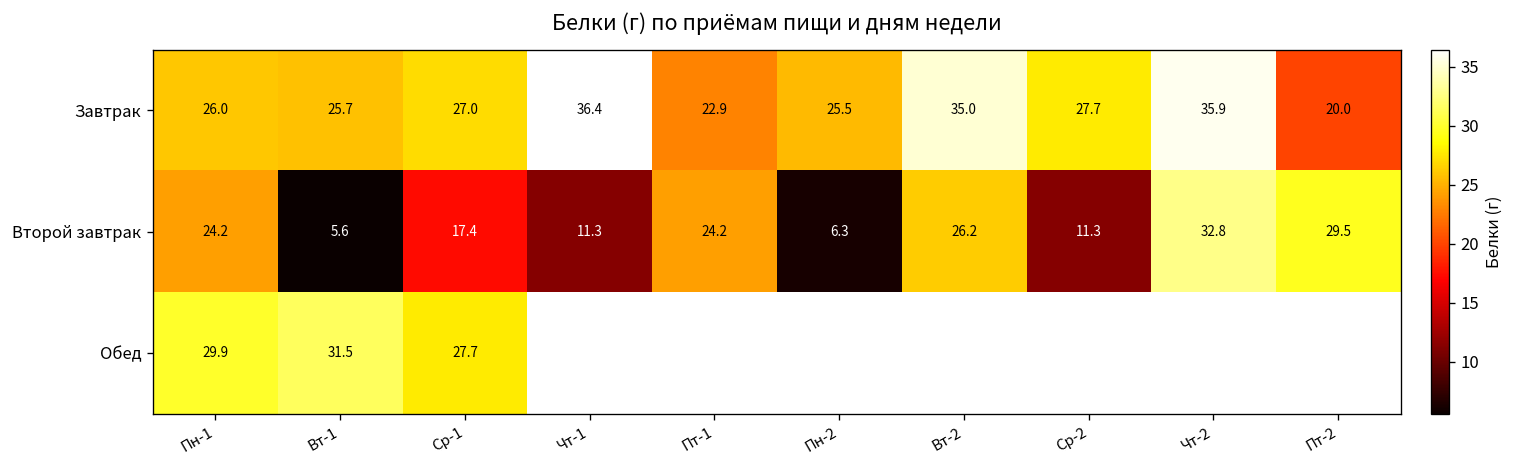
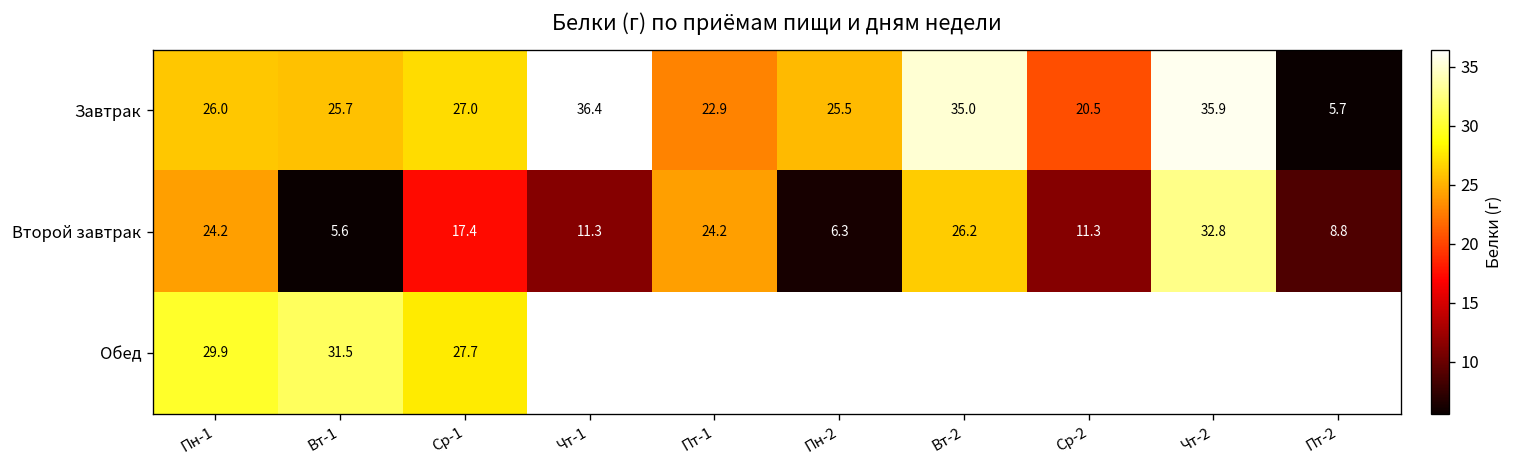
Завтрак, Ср-2: 27.7 -> 20.5
Завтрак, Пт-2: 20.0 -> 5.7
Второй завтрак, Пт-2: 29.5 -> 8.8
